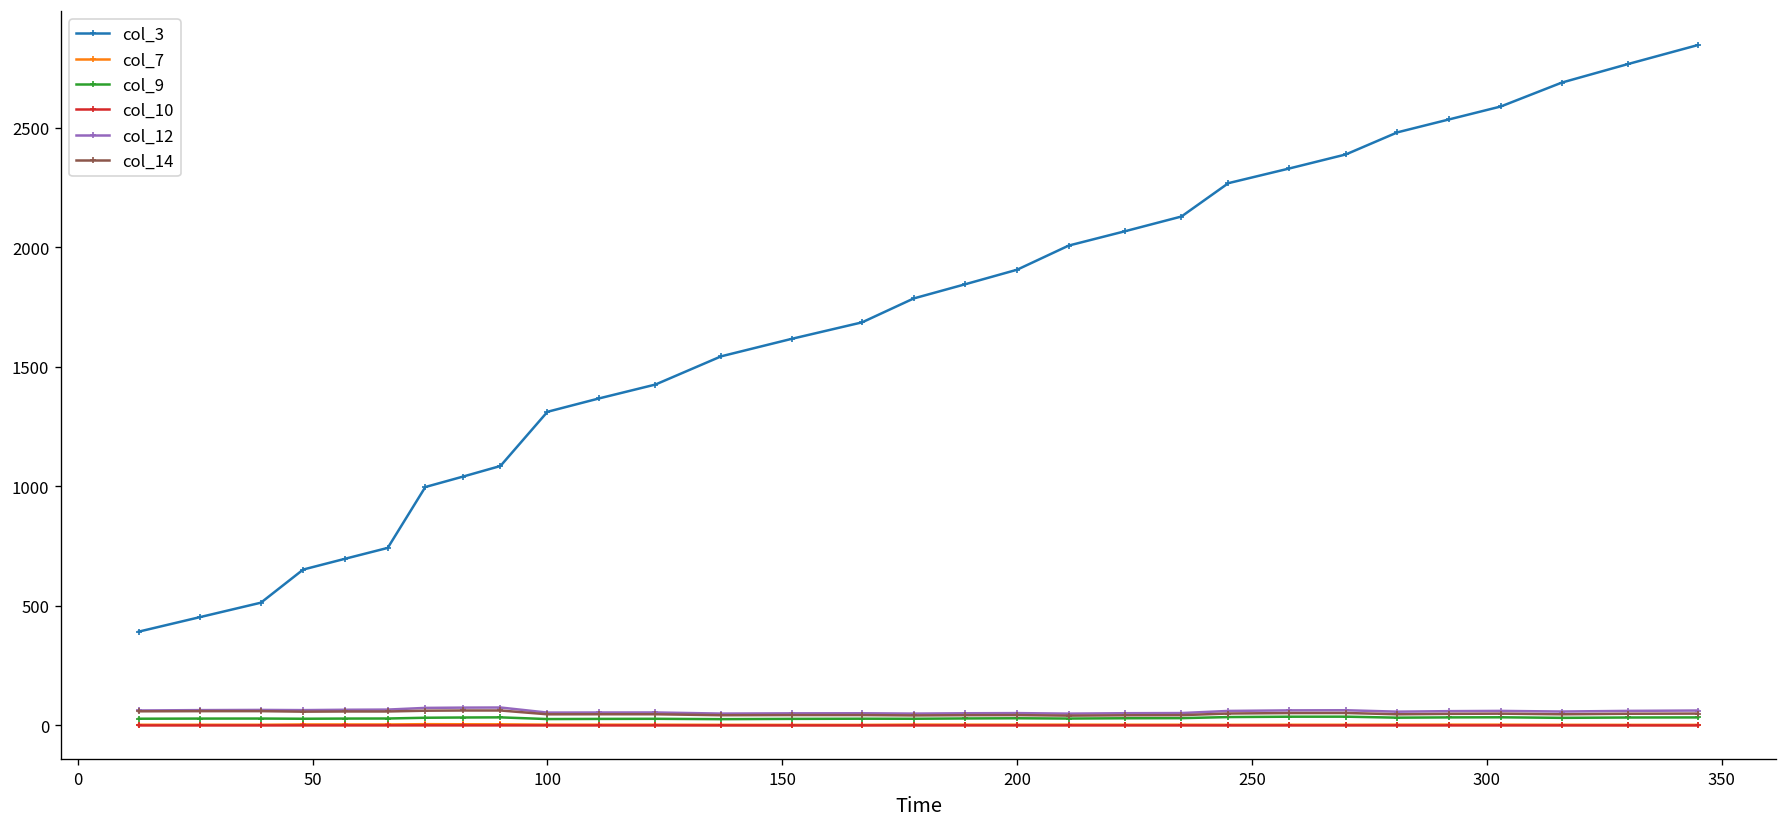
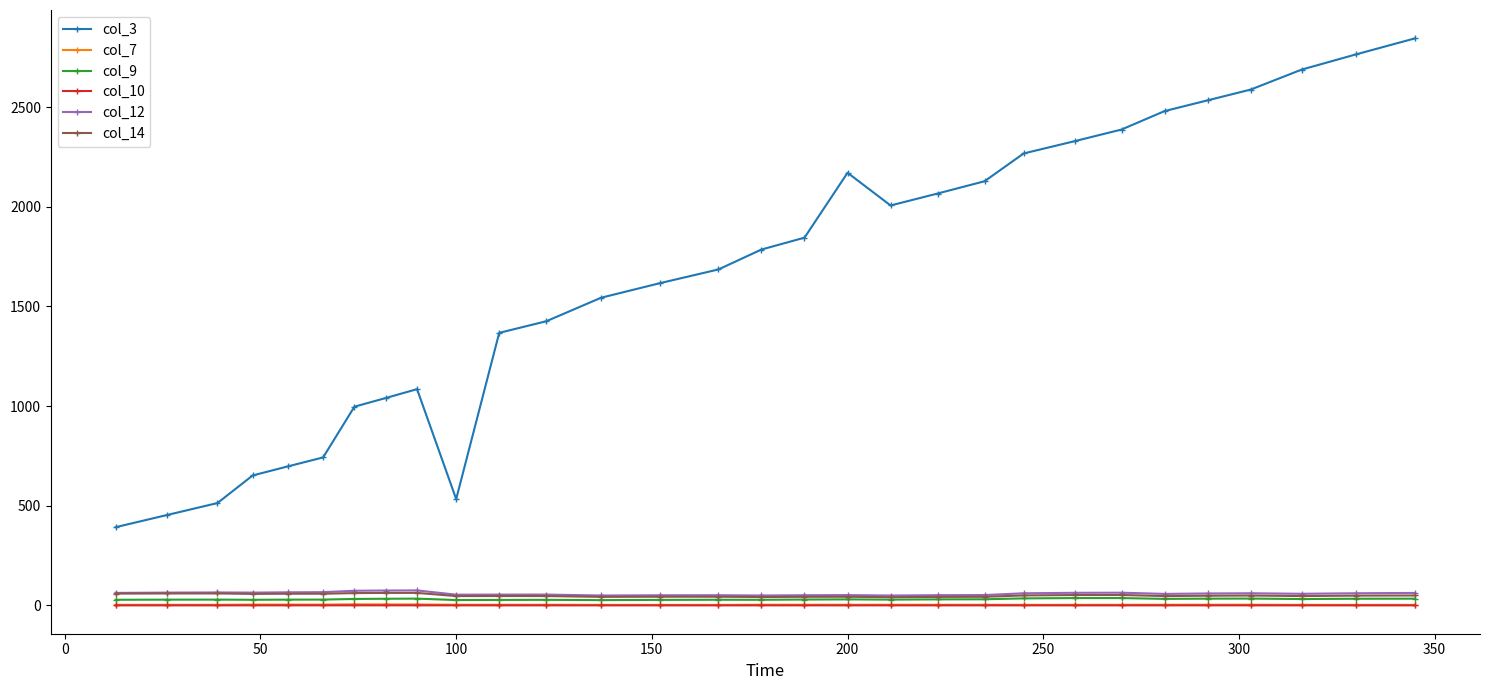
col_3, 100: 1310 -> 530
col_3, 200: 1910 -> 2170
